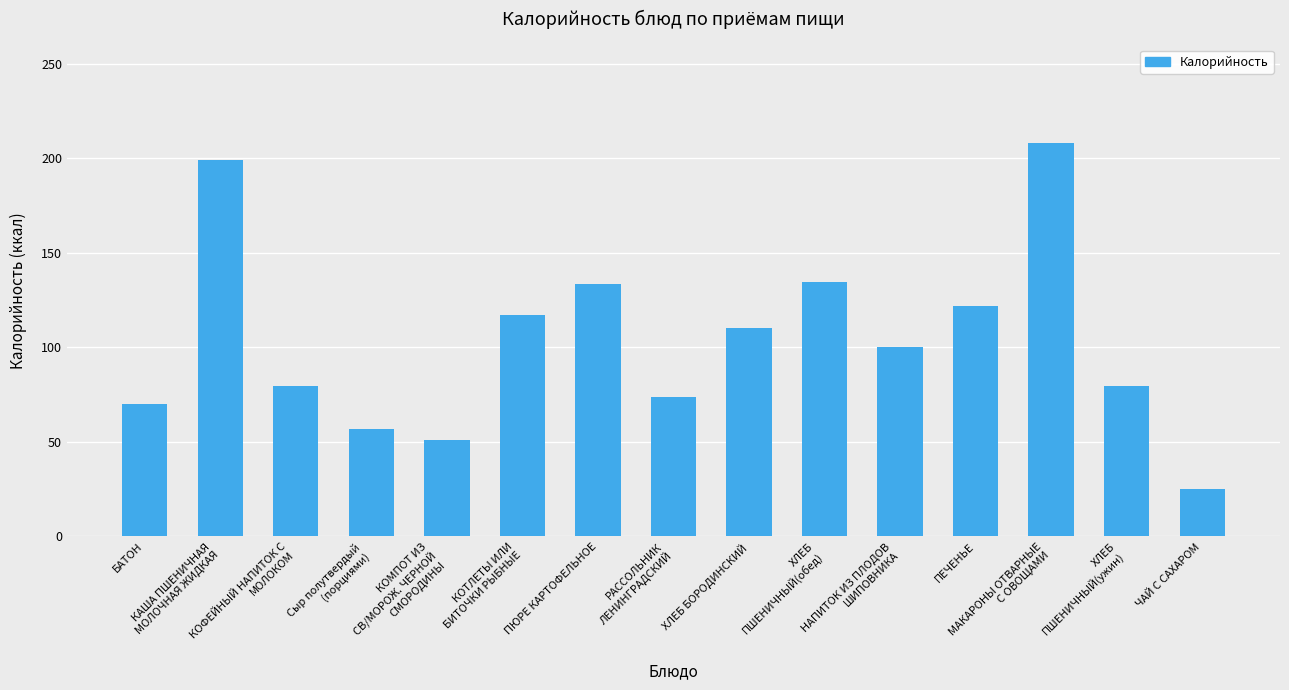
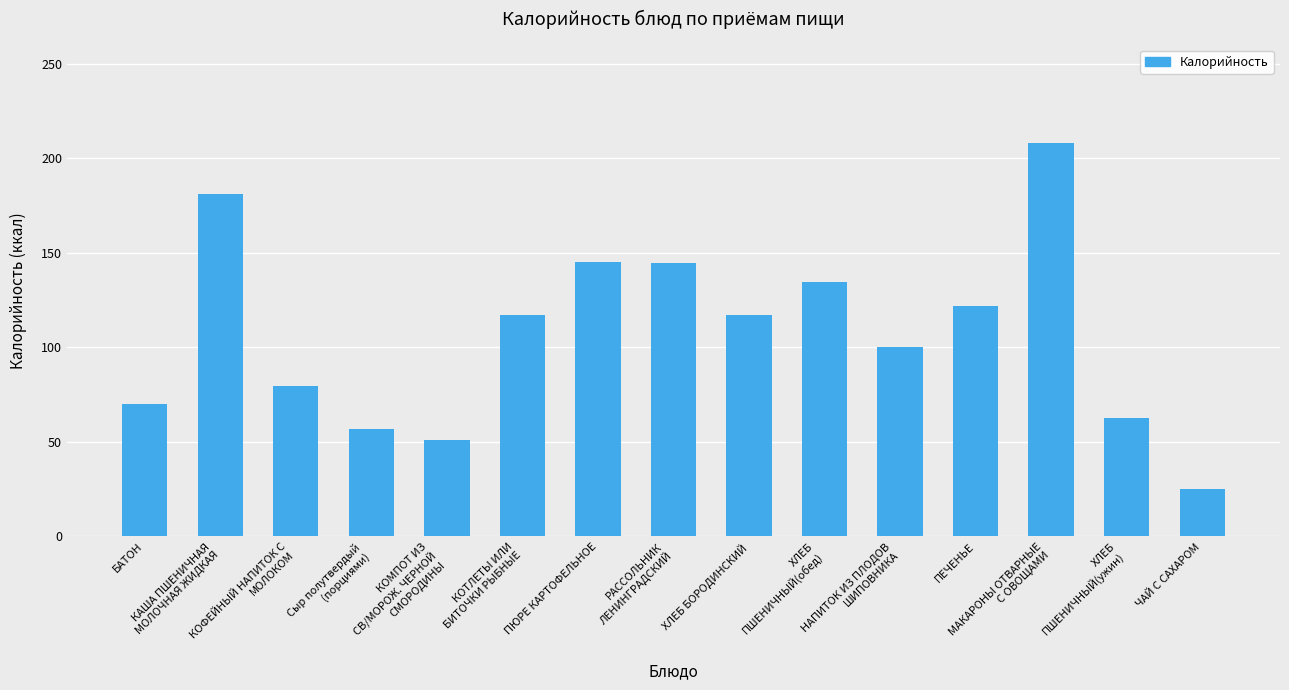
КАША ПШЕНИЧНАЯ МОЛОЧНАЯ ЖИДКАЯ: 199 -> 181
ПЮРЕ КАРТОФЕЛЬНОЕ: 133 -> 145
РАССОЛЬНИК ЛЕНИНГРАДСКИЙ: 74 -> 144
ХЛЕБ БОРОДИНСКИЙ: 110 -> 117
ХЛЕБ ПШЕНИЧНЫЙ(ужин): 80 -> 63
